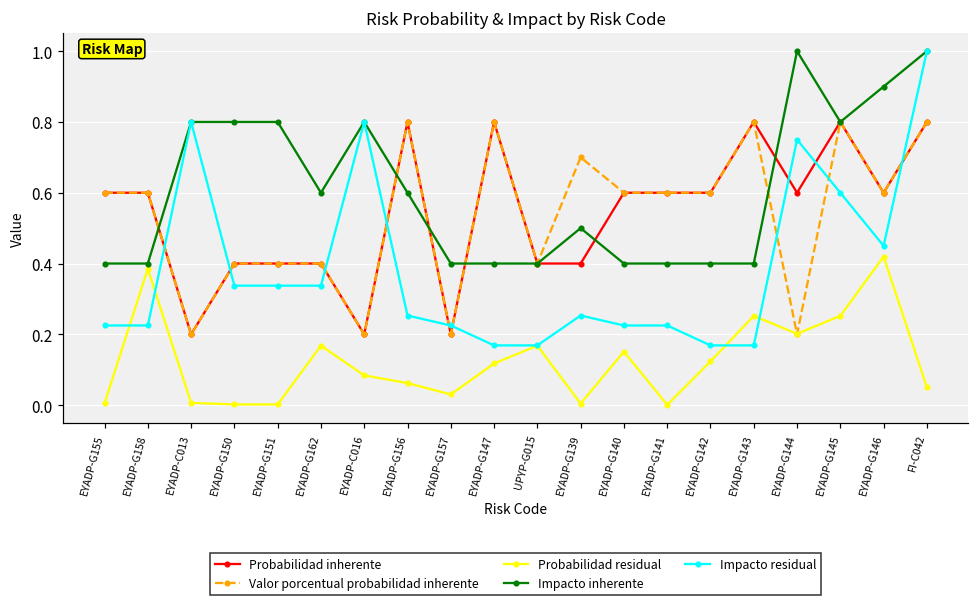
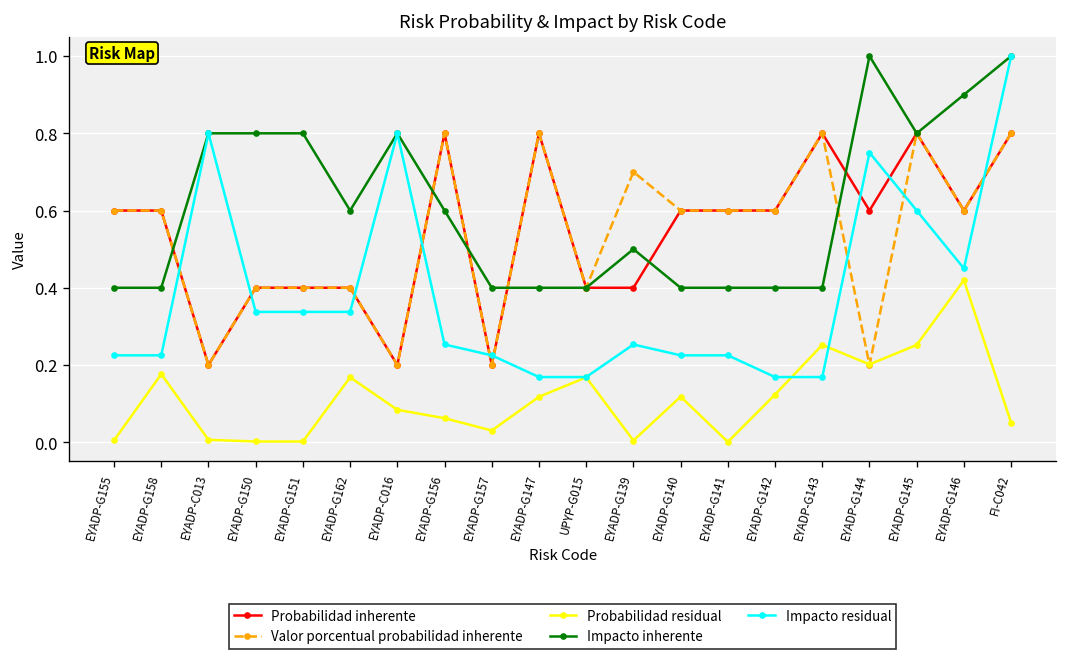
Probabilidad residual, EYADP-G158: 0.39 -> 0.18
Probabilidad residual, EYADP-G140: 0.15 -> 0.12
